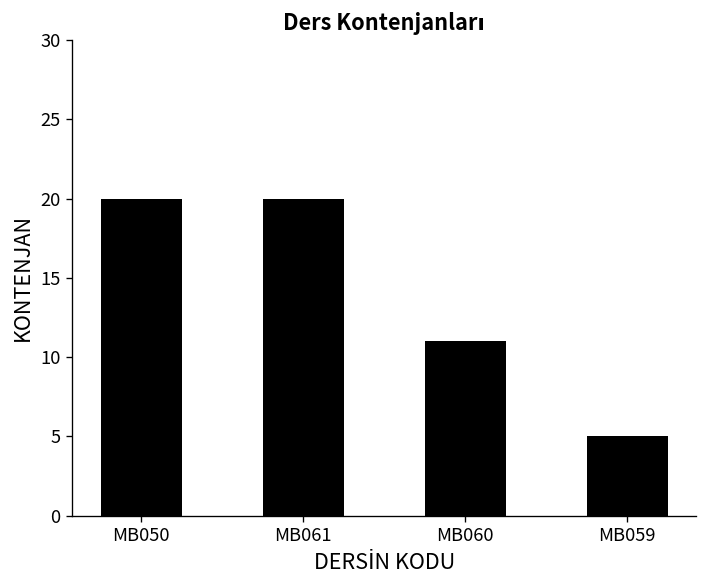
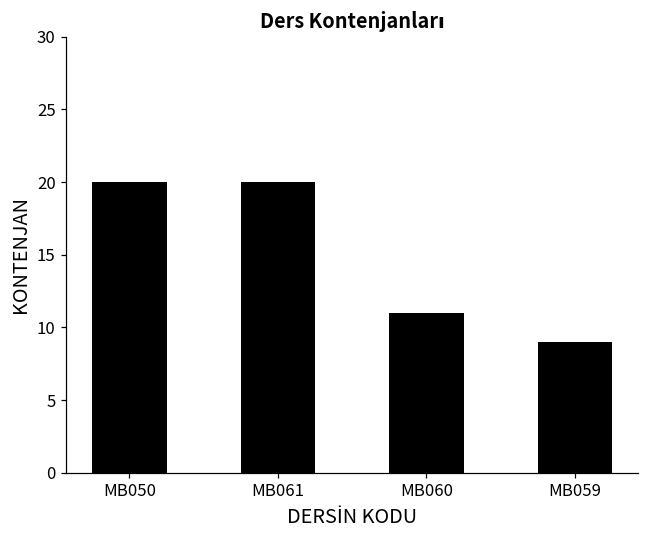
MB059: 5 -> 9
